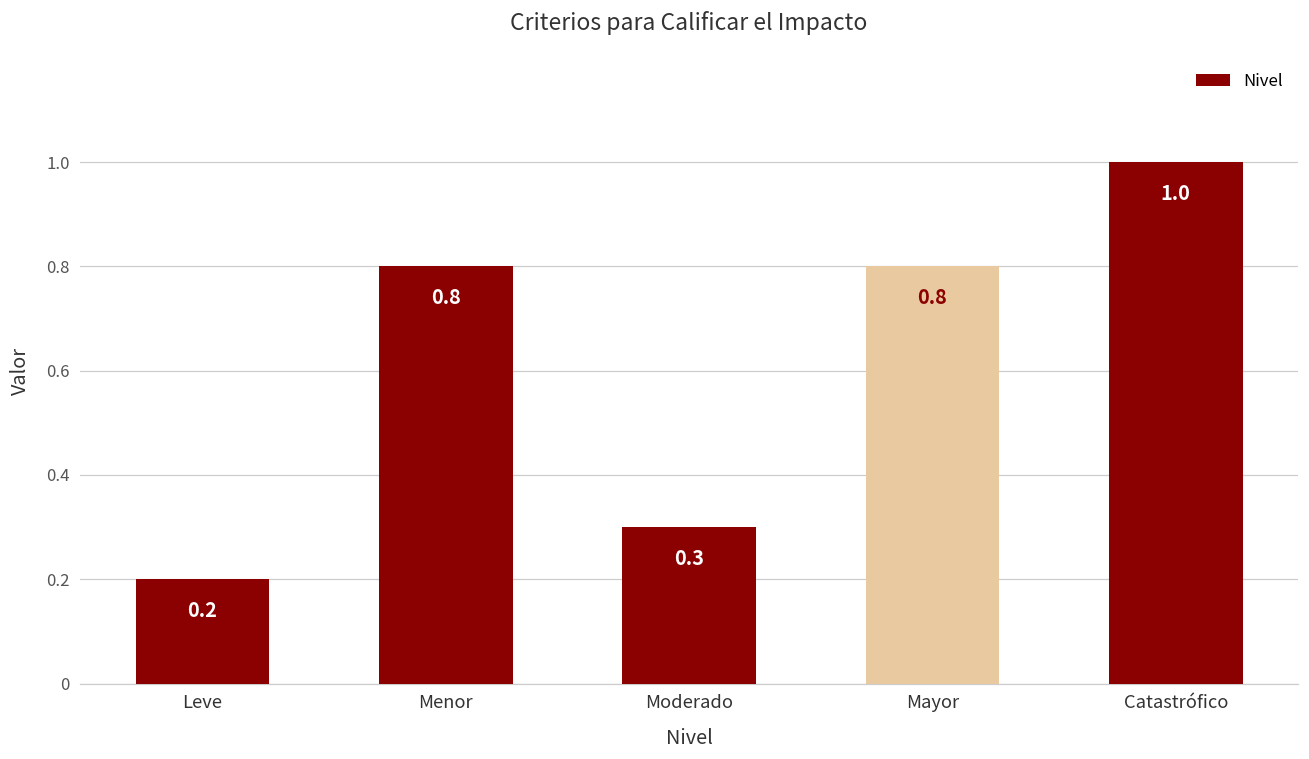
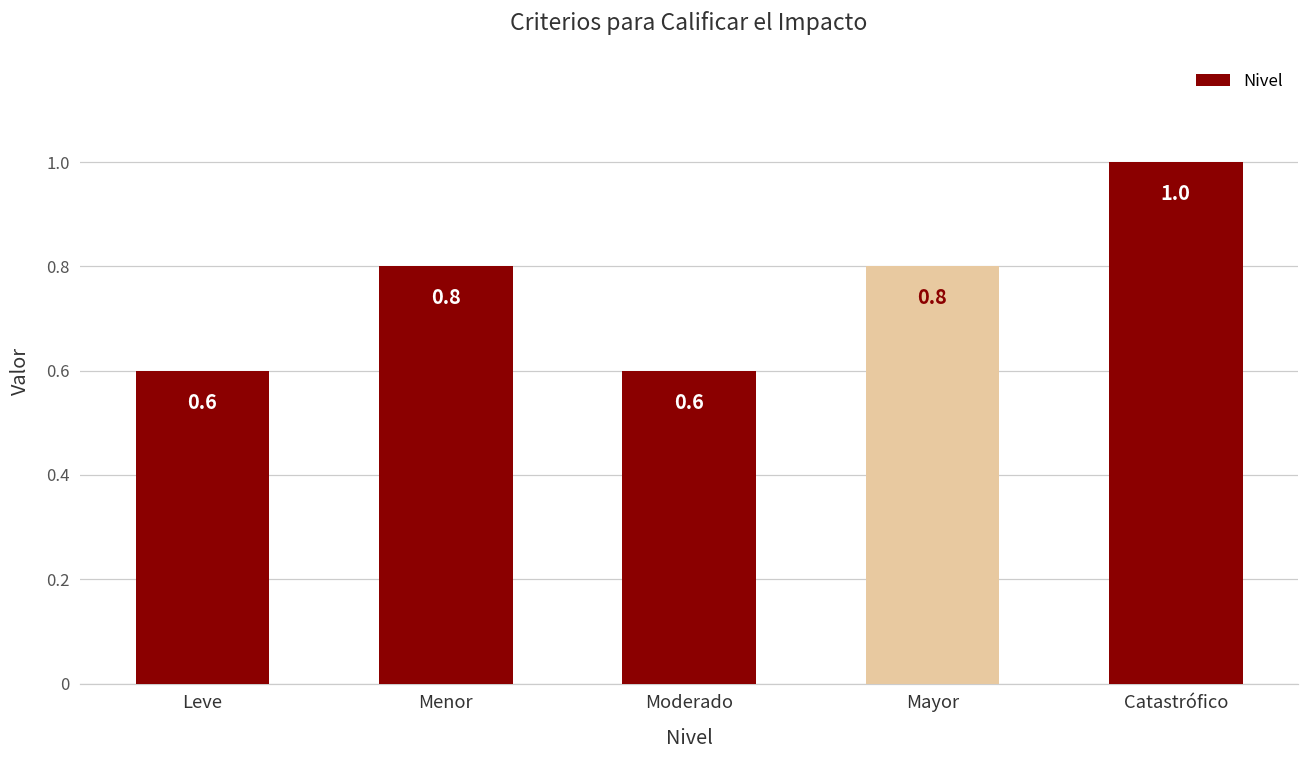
Leve: 0.2 -> 0.6
Moderado: 0.3 -> 0.6
